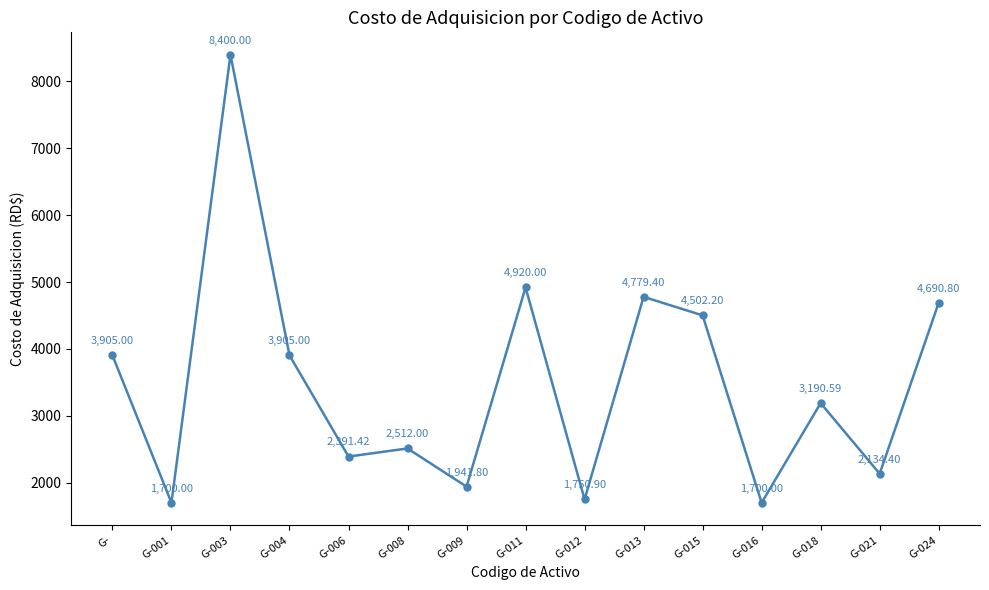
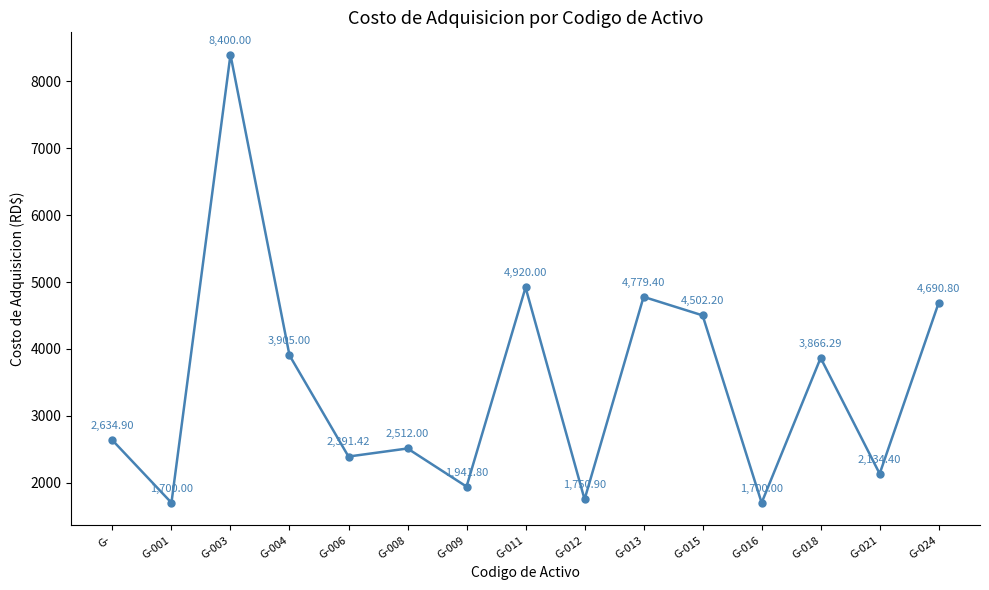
G-: 3,905.00 -> 2,634.90
G-018: 3,190.59 -> 3,866.29
